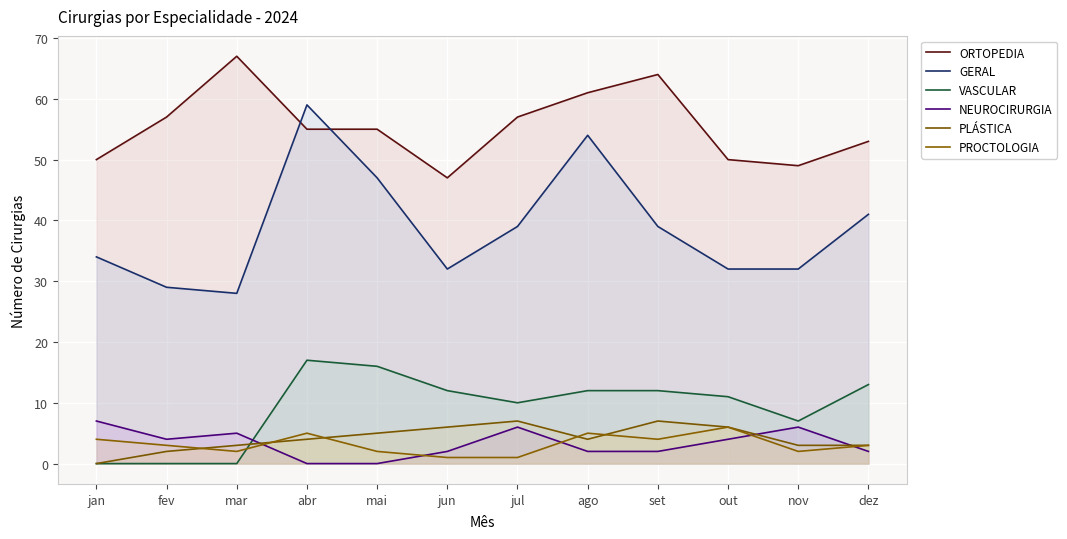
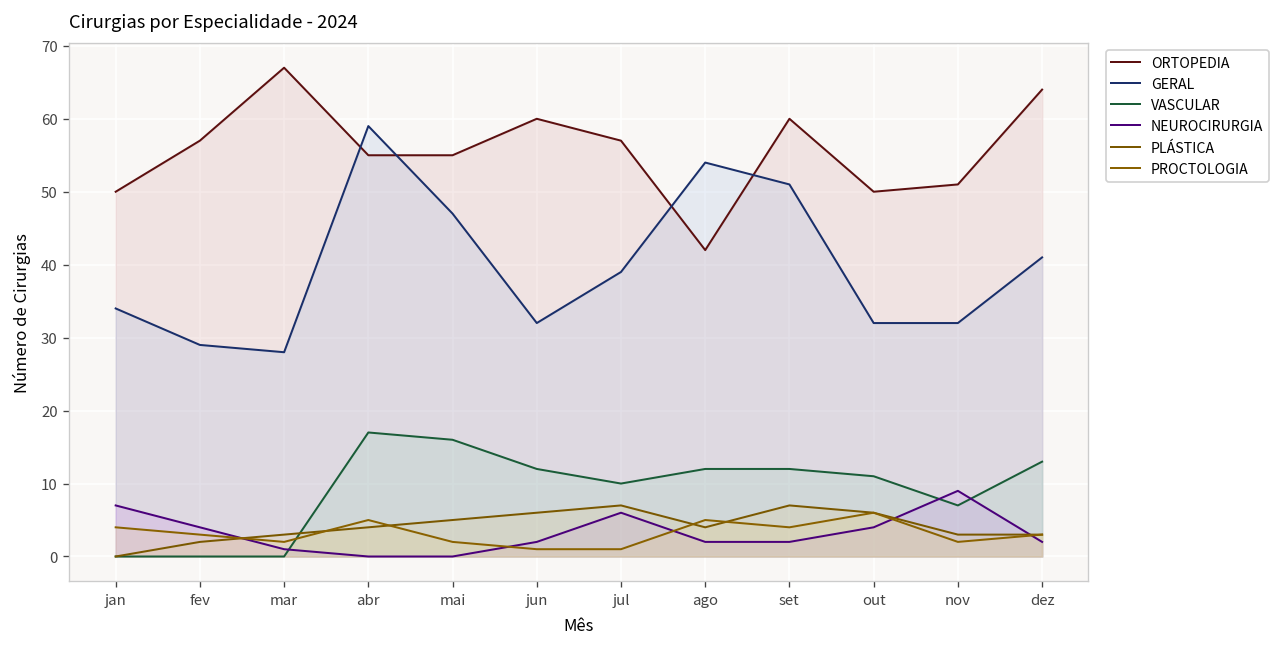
NEUROCIRURGIA, mar: 5 -> 1
ORTOPEDIA, jun: 47 -> 60
ORTOPEDIA, ago: 61 -> 42
ORTOPEDIA, set: 64 -> 60
GERAL, set: 39 -> 51
ORTOPEDIA, nov: 49 -> 51
NEUROCIRURGIA, nov: 6 -> 9
ORTOPEDIA, dez: 53 -> 64
